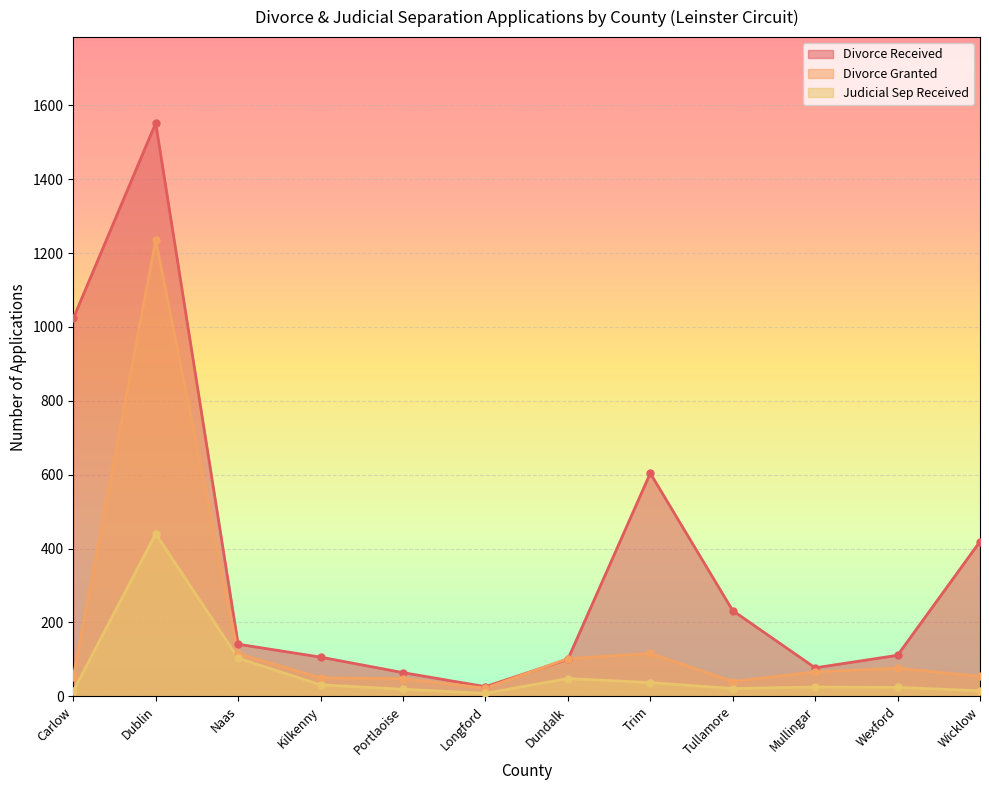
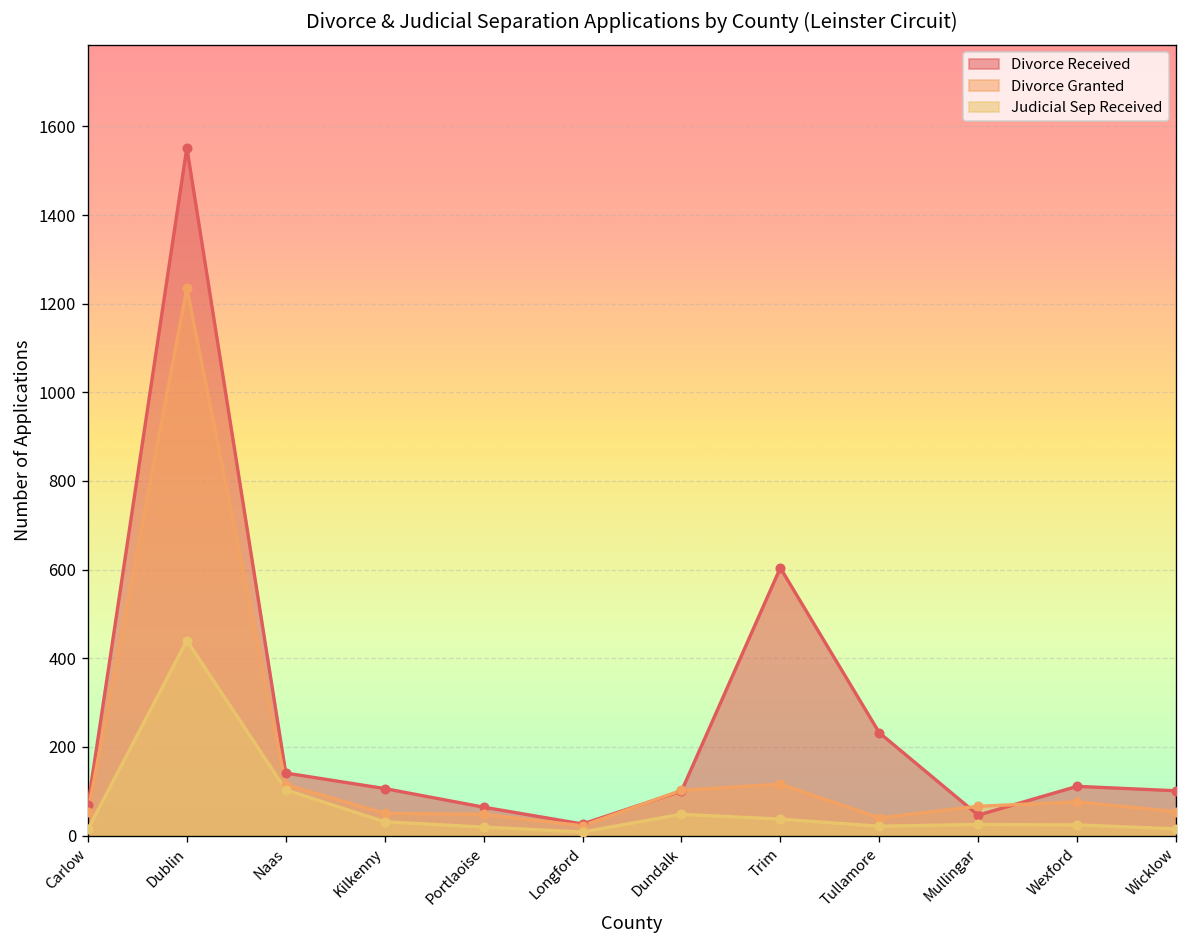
Divorce Received, Carlow: 1020 -> 70
Divorce Received, Mullingar: 80 -> 50
Divorce Received, Wicklow: 420 -> 100
